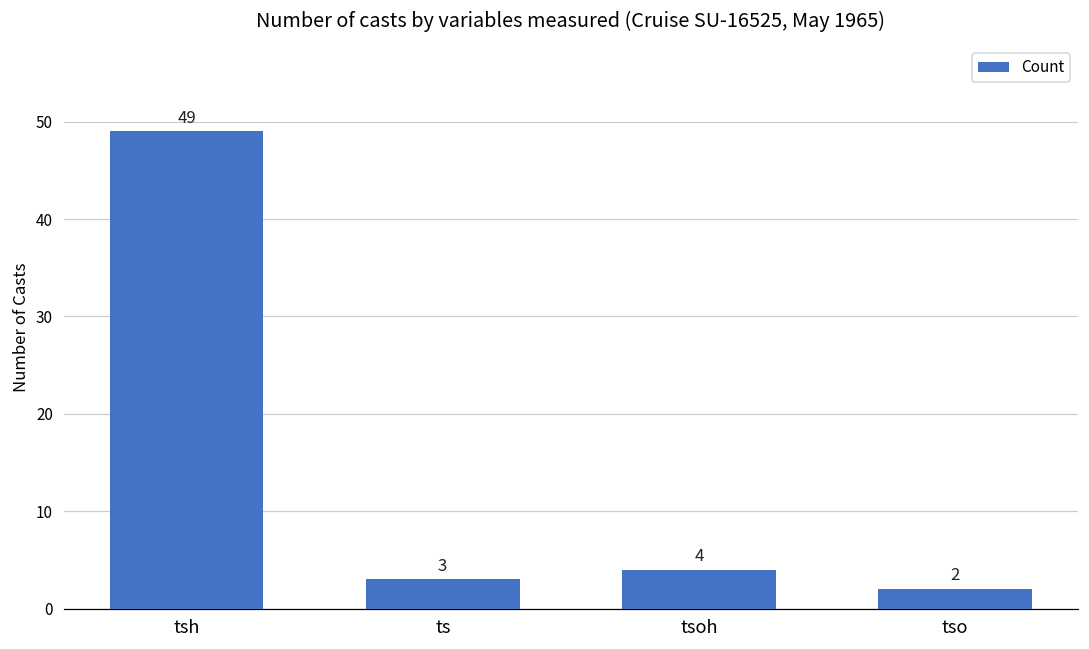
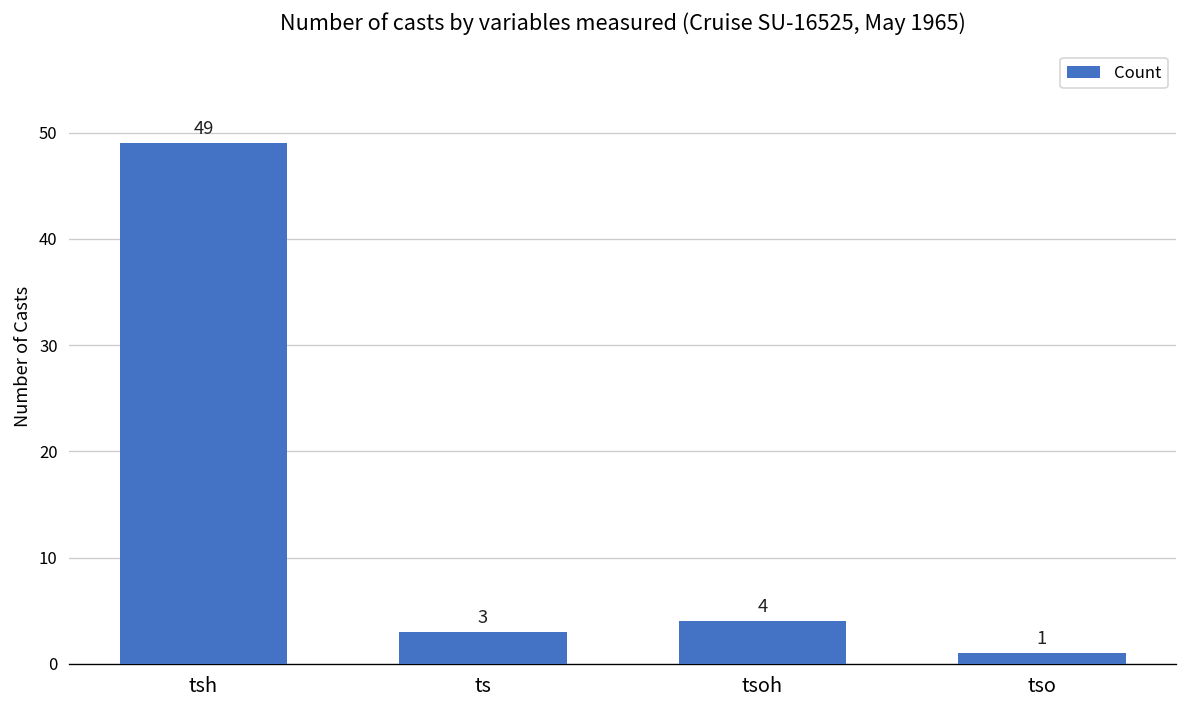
tso: 2 -> 1
